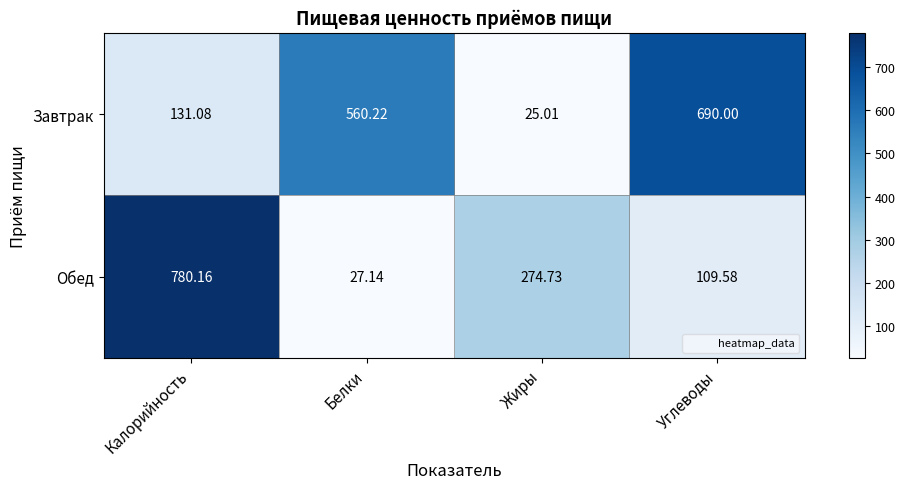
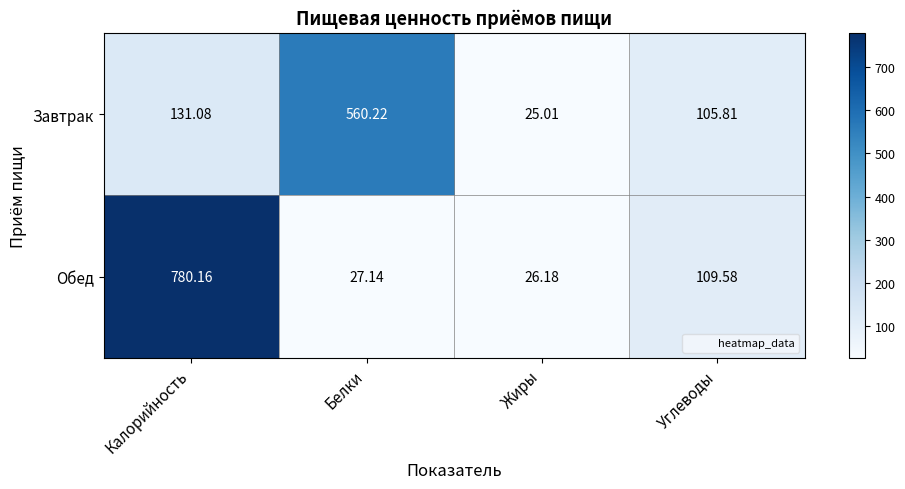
Завтрак, Углеводы: 690.00 -> 105.81
Обед, Жиры: 274.73 -> 26.18
